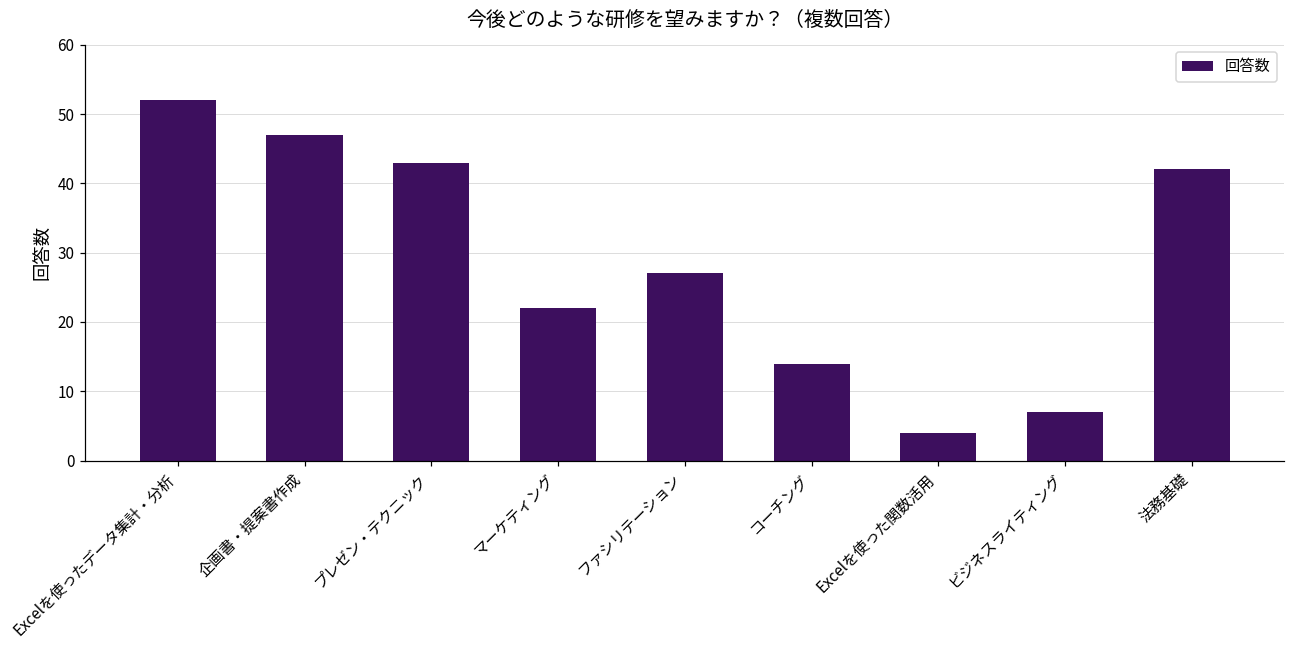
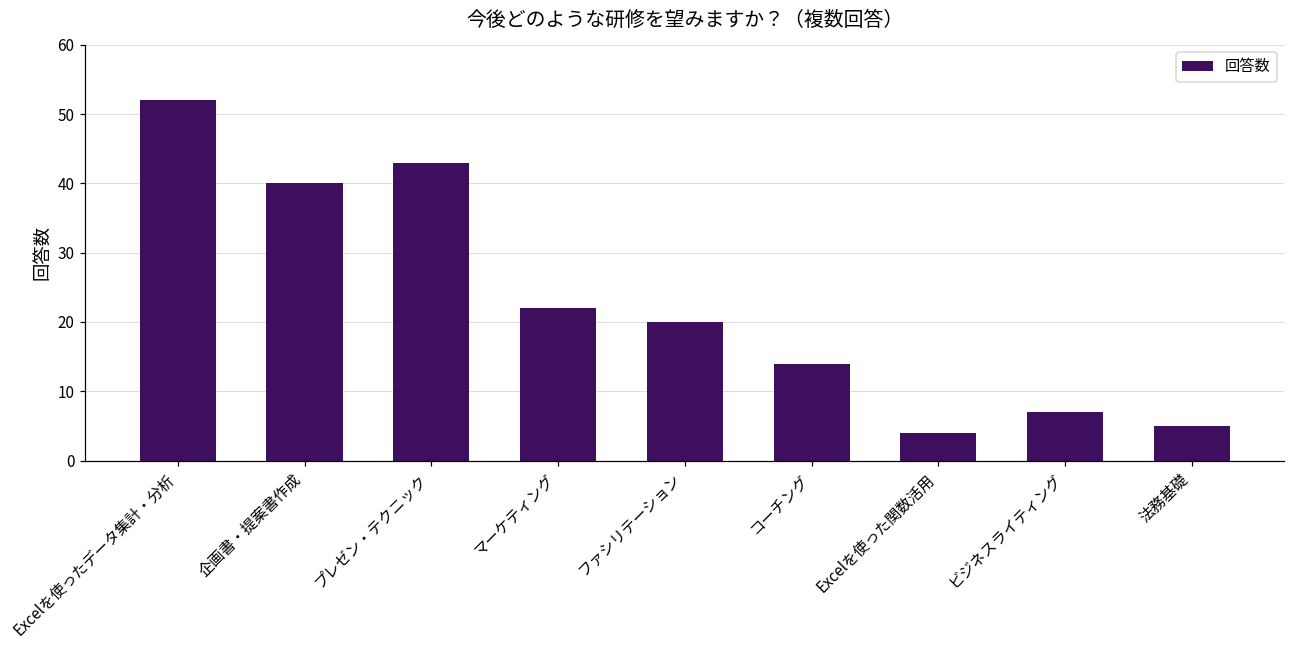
企画書・提案書作成: 47 -> 40
ファシリテーション: 27 -> 20
法務基礎: 42 -> 5
